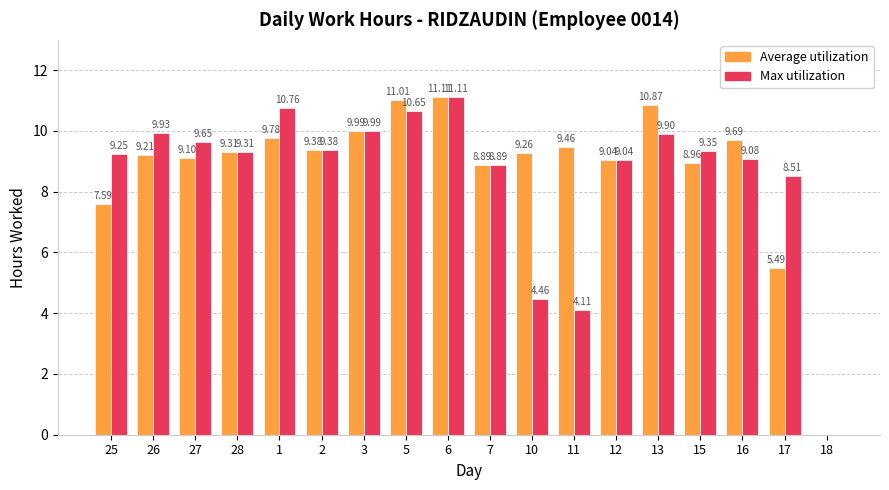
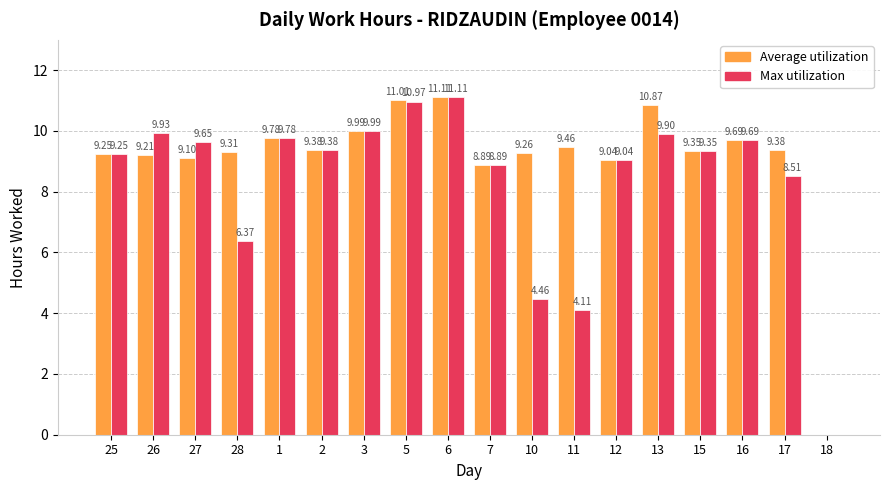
Average utilization, 25: 7.59 -> 9.25
Max utilization, 28: 9.31 -> 6.37
Max utilization, 1: 10.76 -> 9.78
Max utilization, 5: 10.65 -> 10.97
Average utilization, 15: 8.96 -> 9.35
Max utilization, 16: 9.08 -> 9.69
Average utilization, 17: 5.49 -> 9.38
